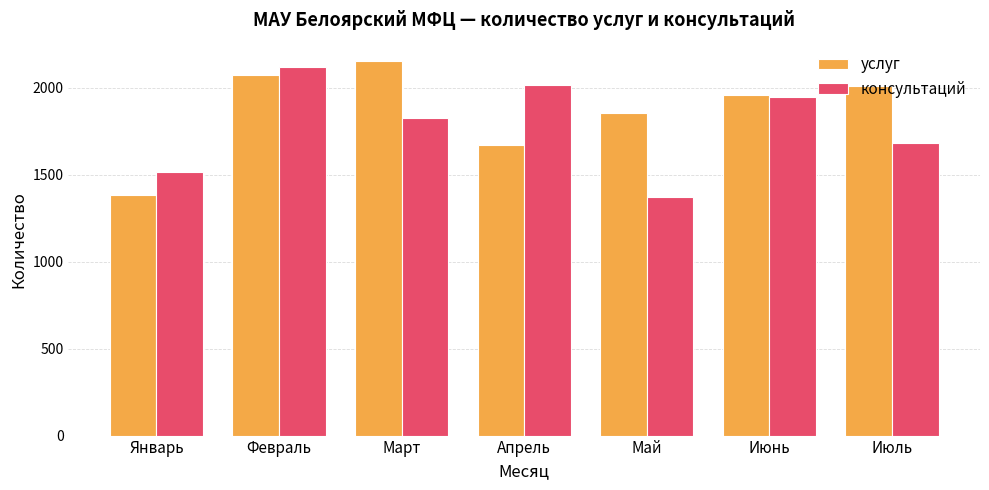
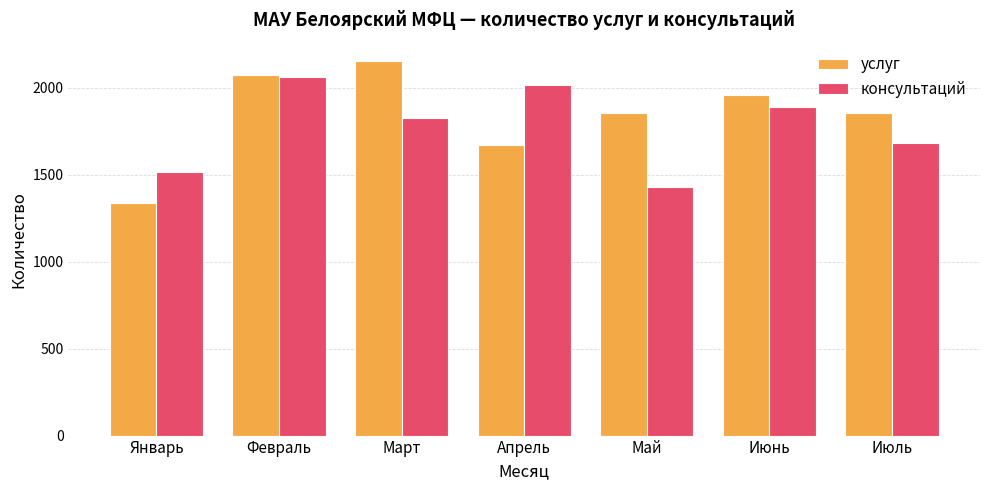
услуг, Январь: 1390 -> 1340
консультаций, Февраль: 2120 -> 2070
консультаций, Май: 1380 -> 1430
консультаций, Июнь: 1950 -> 1890
услуг, Июль: 2010 -> 1860
